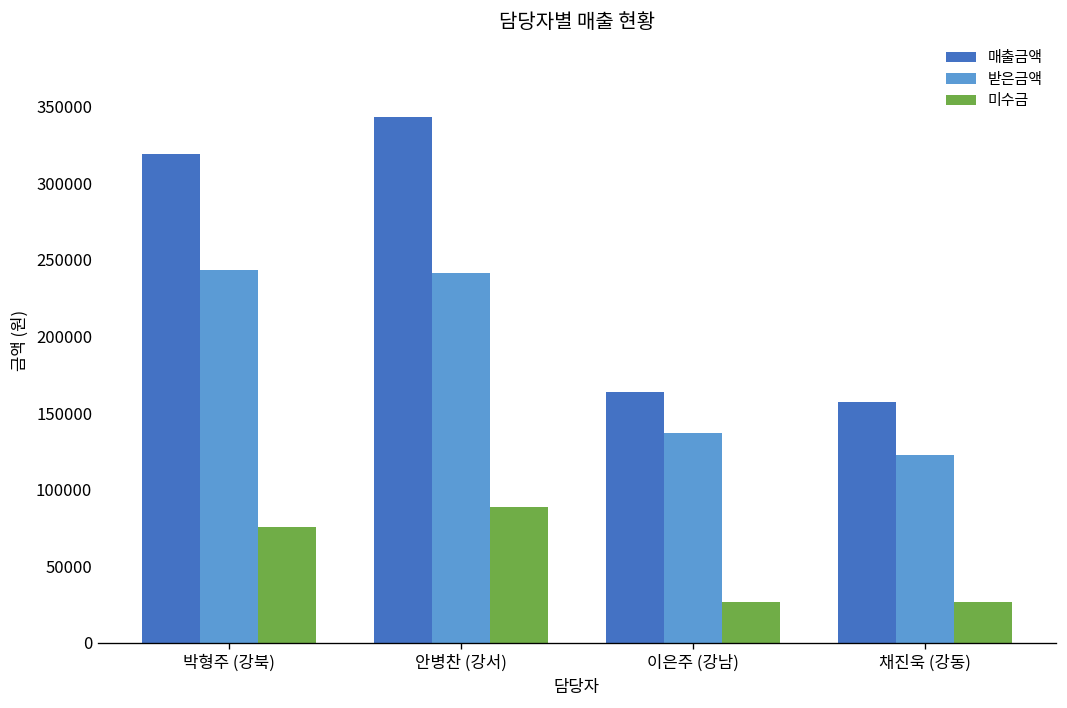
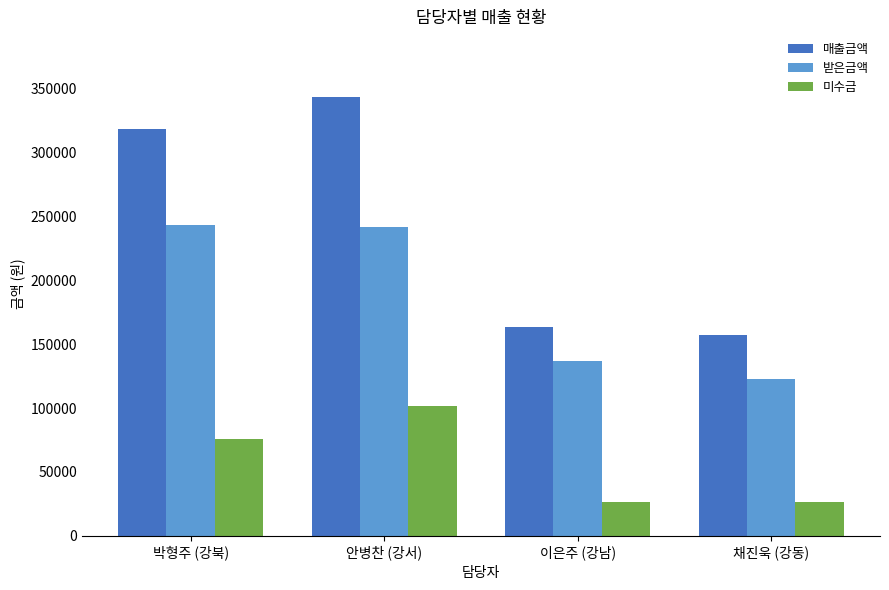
미수금, 안병찬 (강서): 89000 -> 102000
